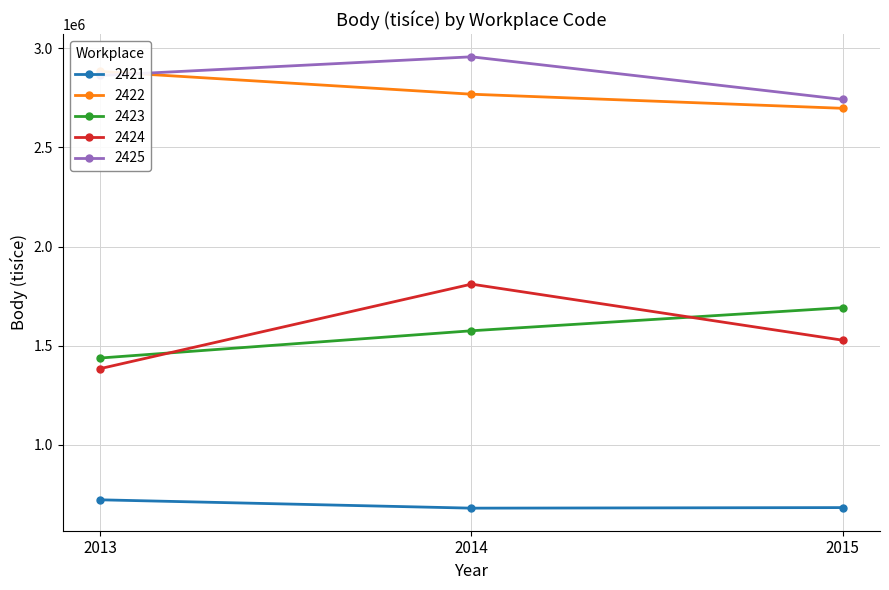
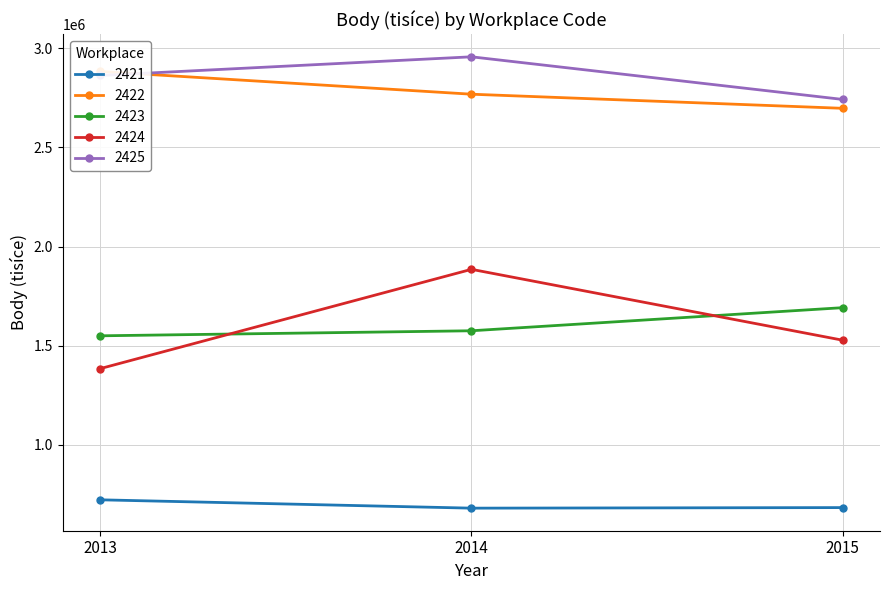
2423, 2013: 1440000 -> 1550000
2424, 2014: 1810000 -> 1880000
